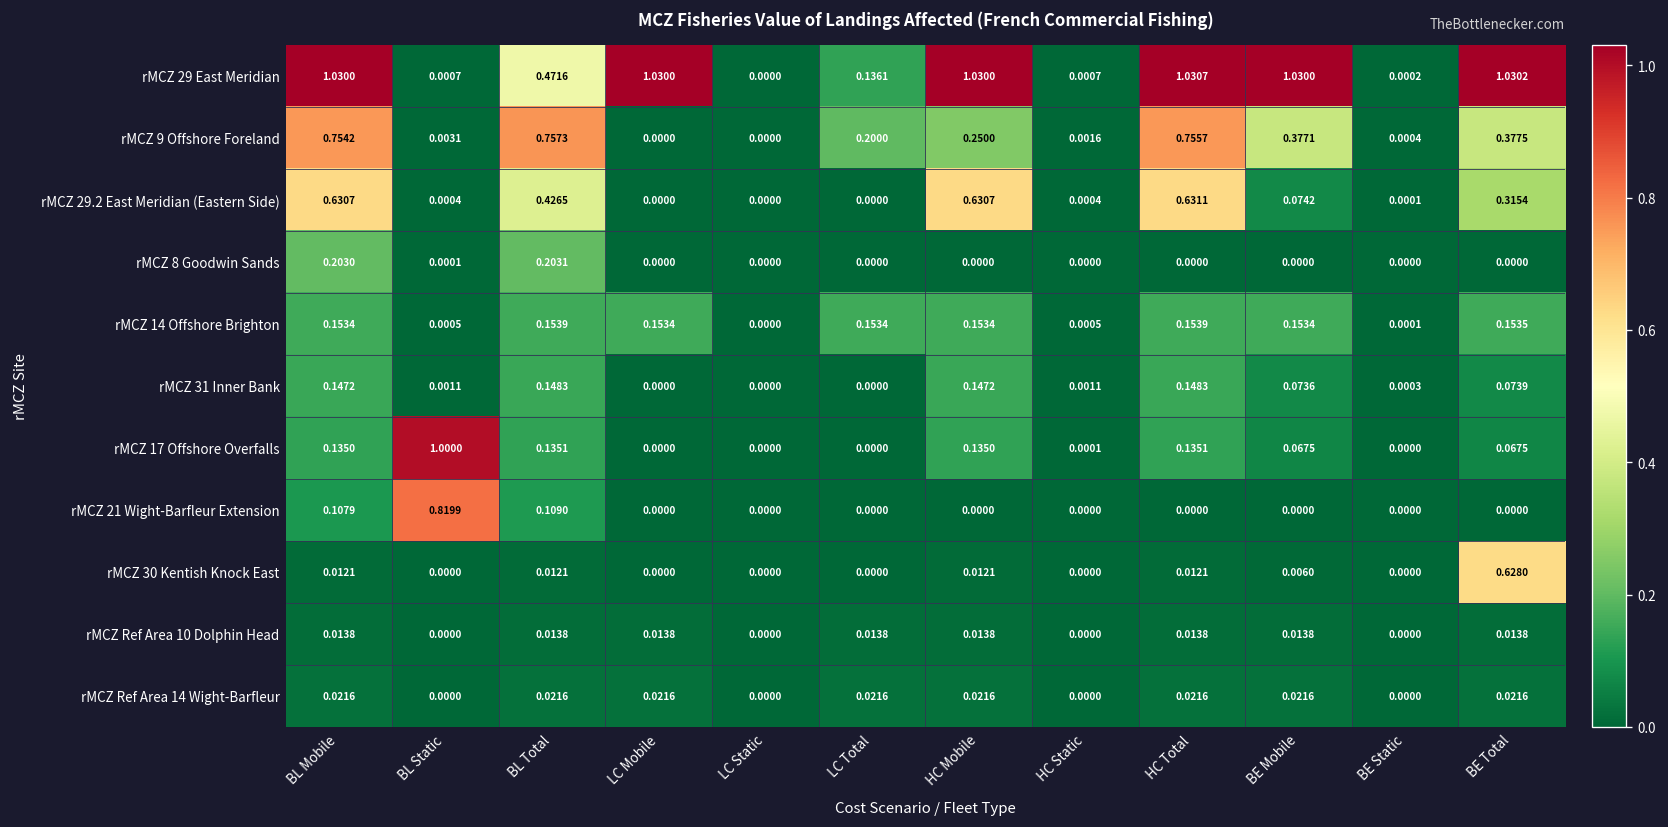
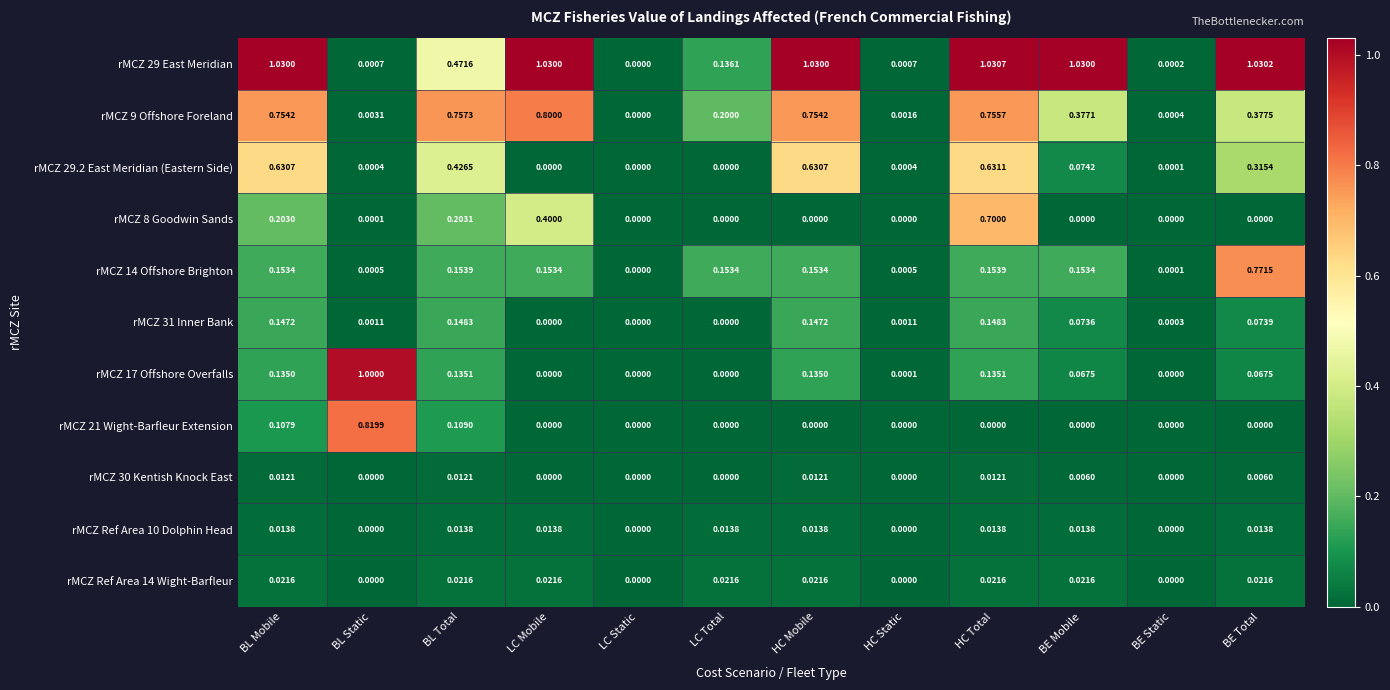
rMCZ 9 Offshore Foreland, LC Mobile: 0.0000 -> 0.8000
rMCZ 9 Offshore Foreland, HC Mobile: 0.2500 -> 0.7542
rMCZ 8 Goodwin Sands, LC Mobile: 0.0000 -> 0.4000
rMCZ 8 Goodwin Sands, HC Total: 0.0000 -> 0.7000
rMCZ 14 Offshore Brighton, BE Total: 0.1535 -> 0.7715
rMCZ 30 Kentish Knock East, BE Total: 0.6280 -> 0.0060
